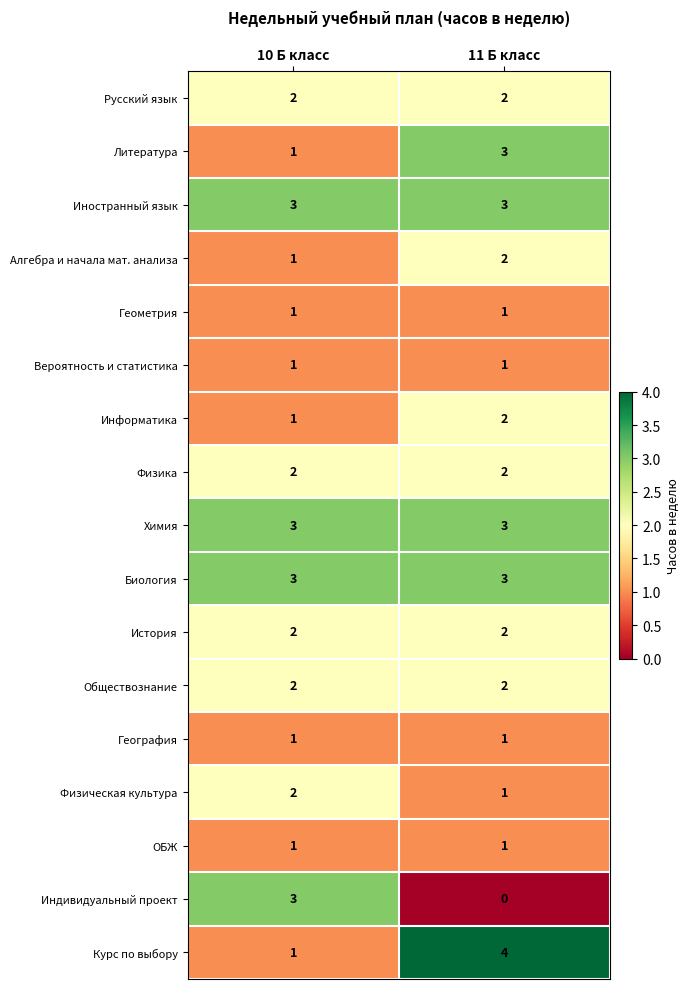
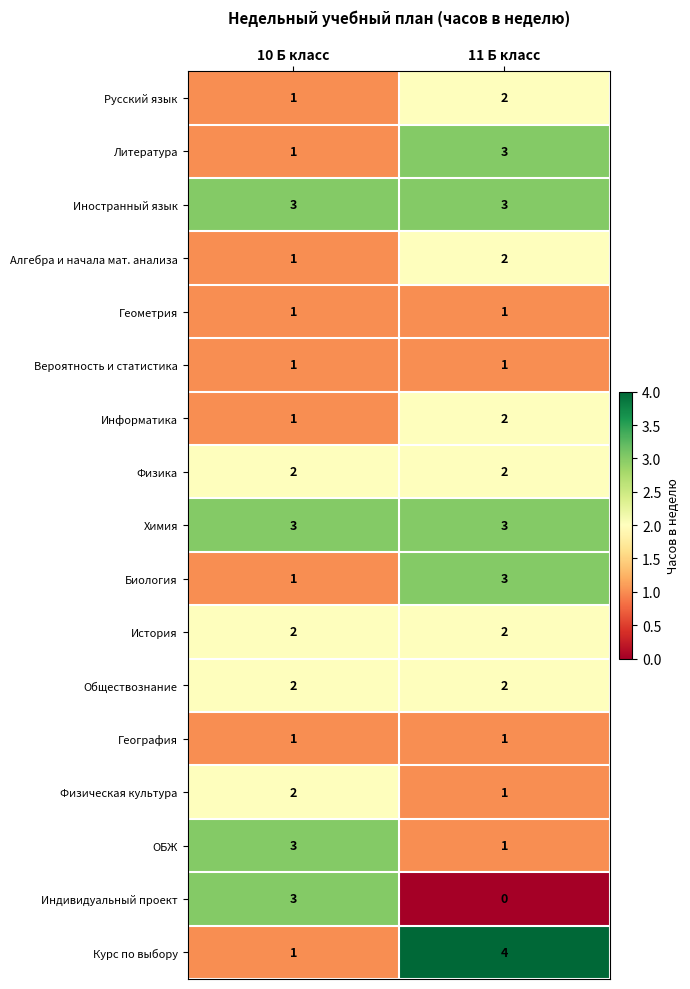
Русский язык, 10 Б класс: 2 -> 1
Биология, 10 Б класс: 3 -> 1
ОБЖ, 10 Б класс: 1 -> 3
